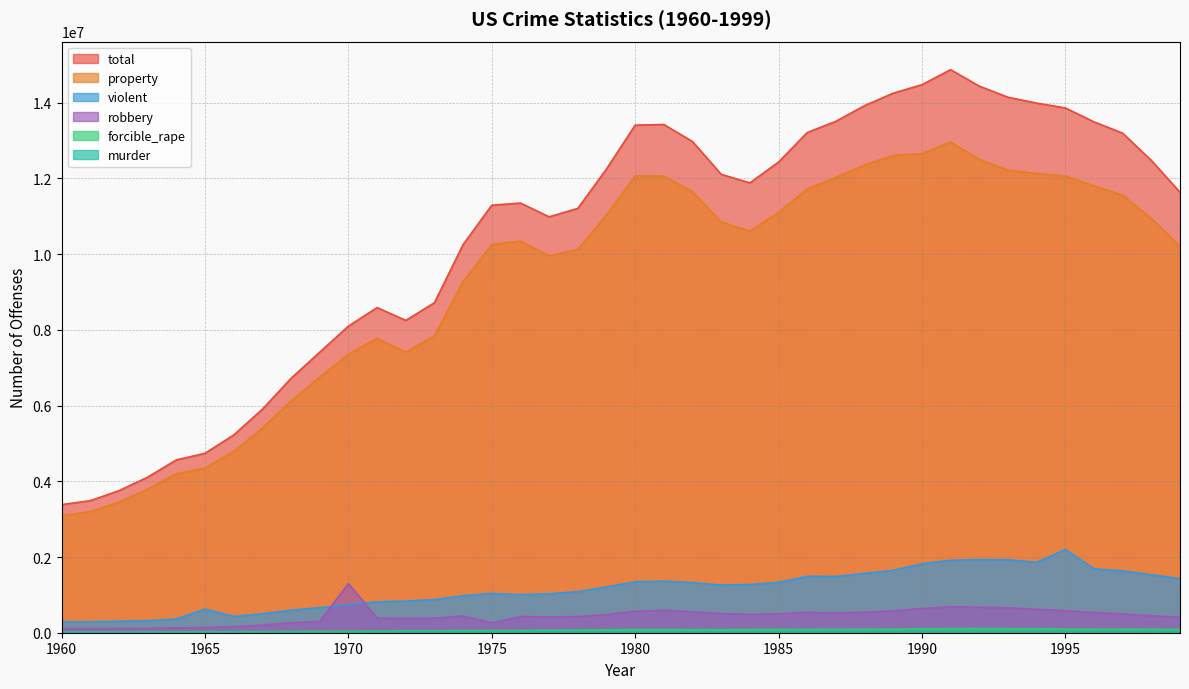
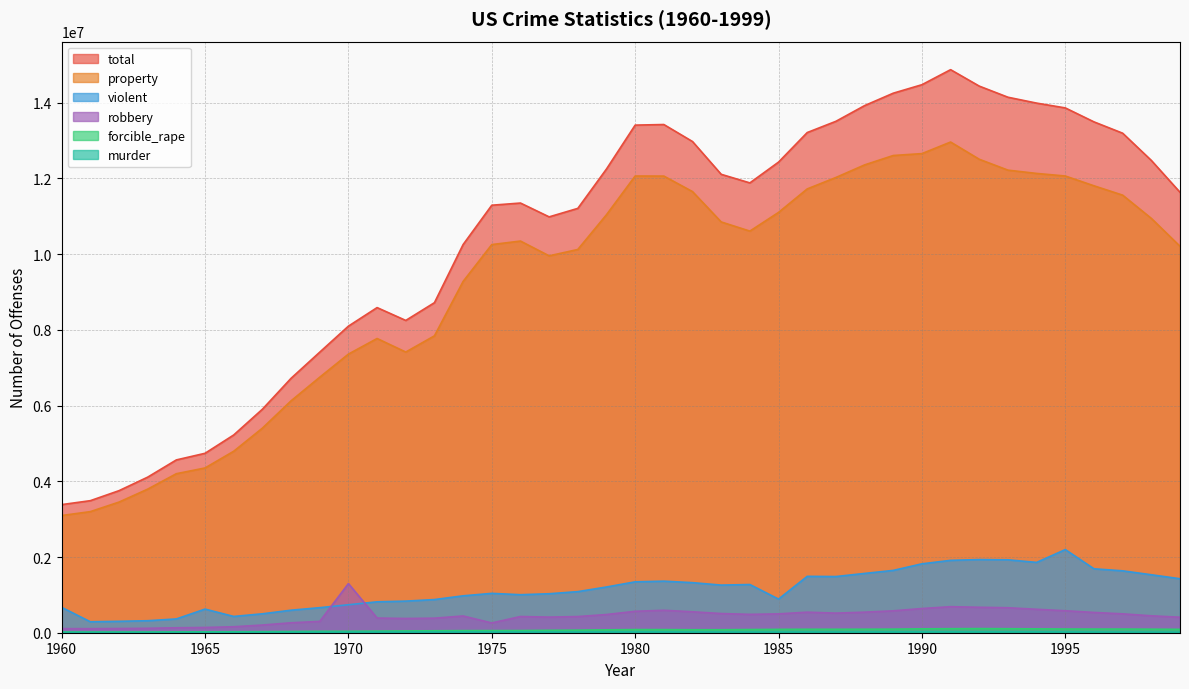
violent, 1960: 300000 -> 700000
violent, 1985: 1300000 -> 900000
